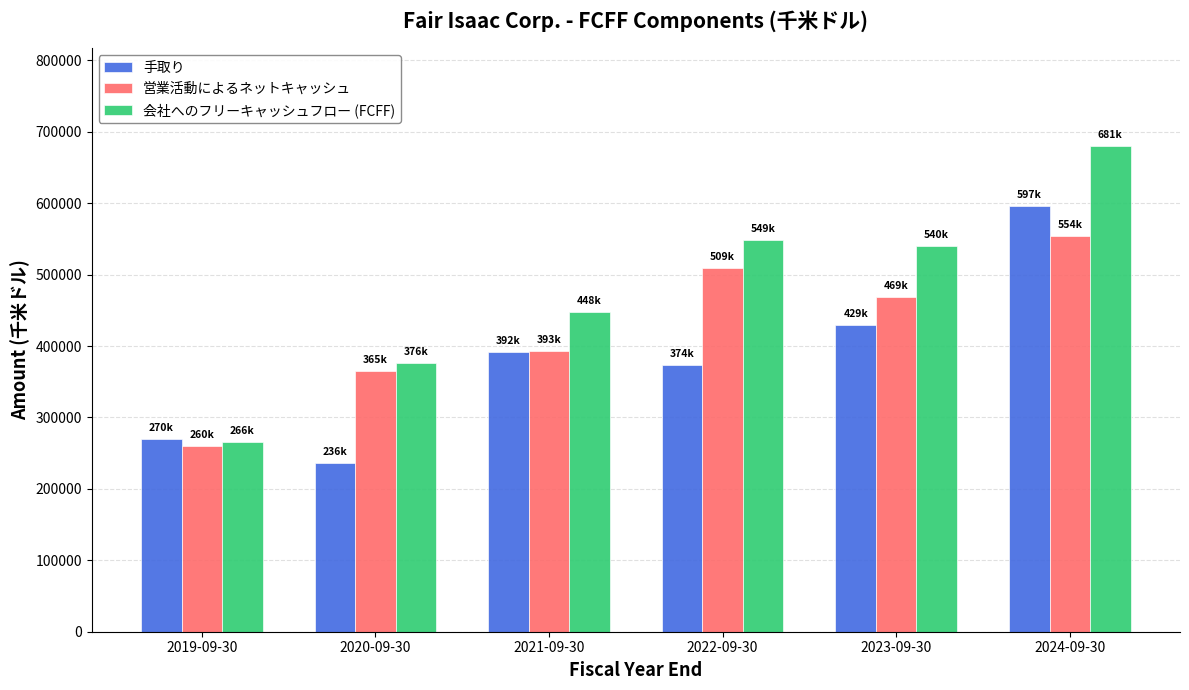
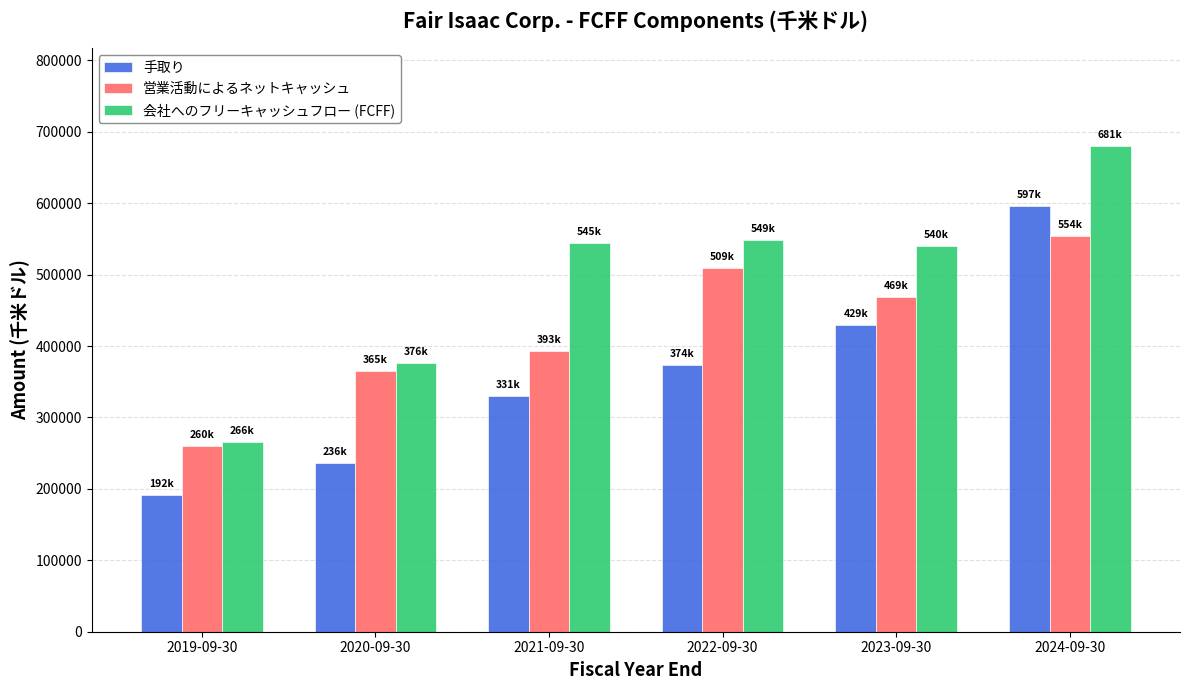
手取り, 2019-09-30: 270k -> 192k
手取り, 2021-09-30: 392k -> 331k
会社へのフリーキャッシュフロー (FCFF), 2021-09-30: 448k -> 545k
